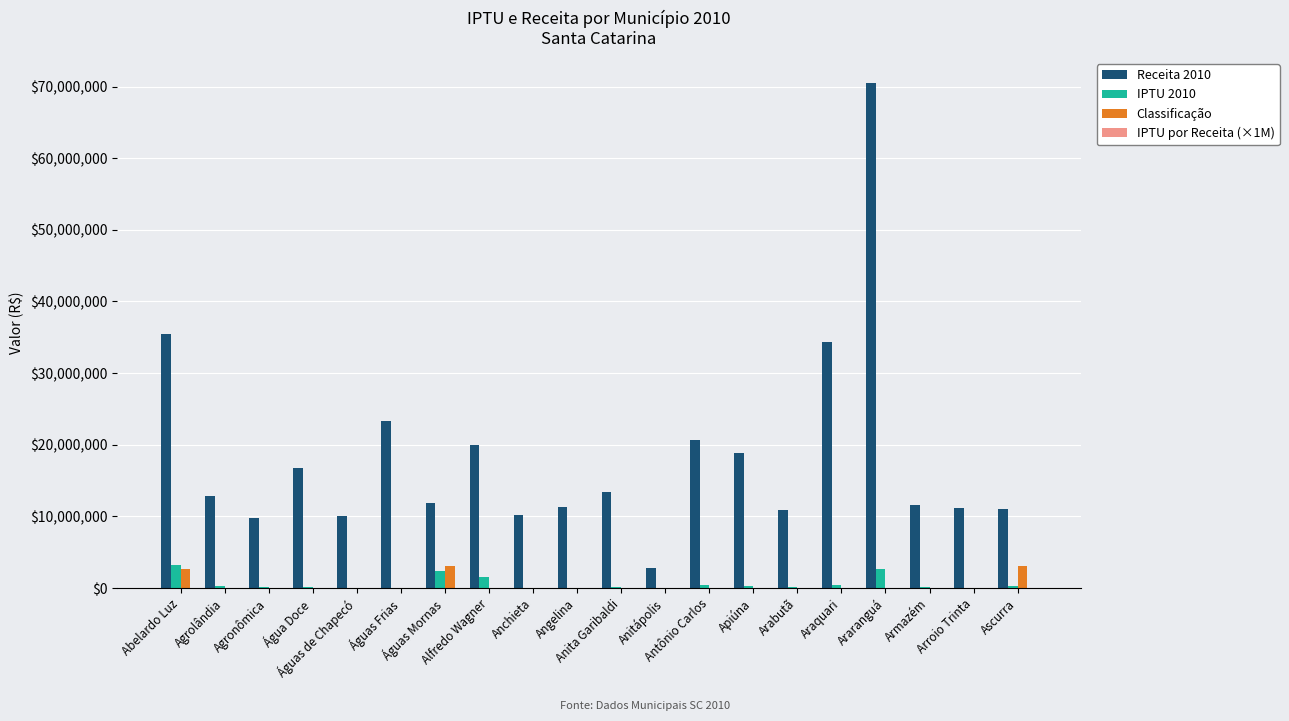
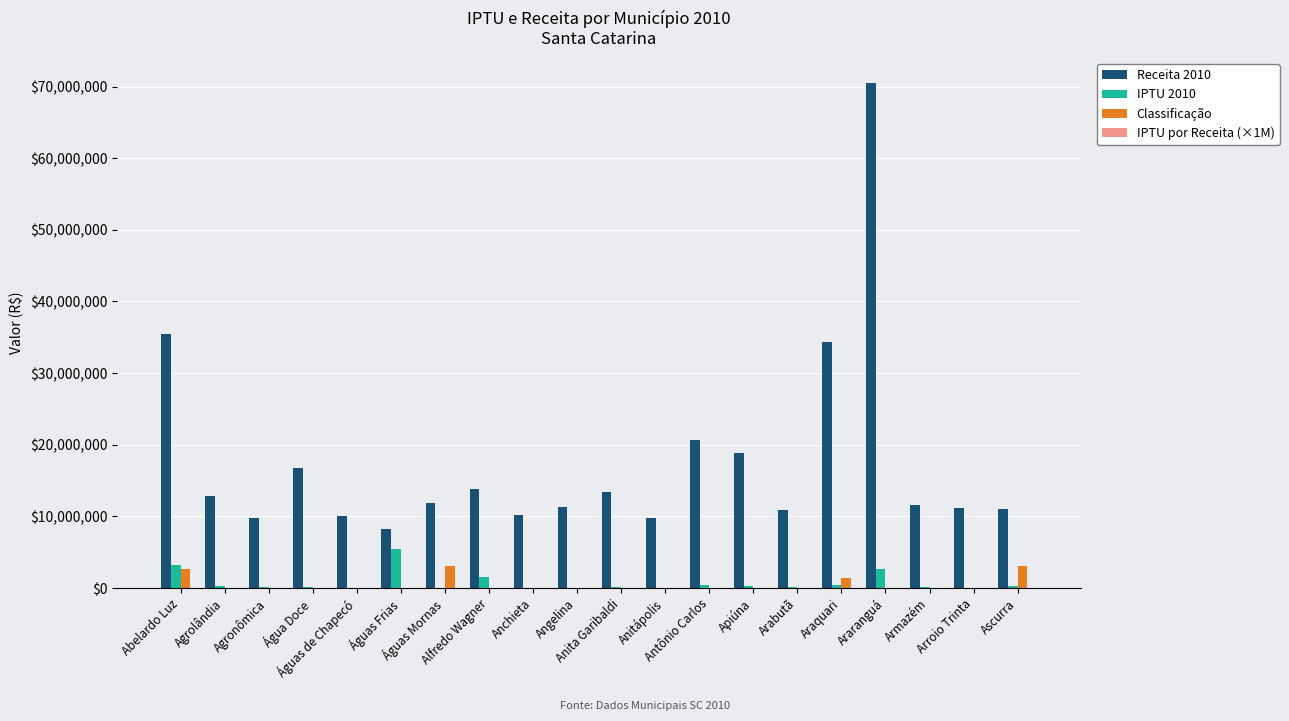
Receita 2010, Águas Frias: $23,000,000 -> $8,000,000
IPTU 2010, Águas Frias: $0 -> $5,000,000
IPTU 2010, Águas Mornas: $2,000,000 -> $0
Receita 2010, Alfredo Wagner: $20,000,000 -> $14,000,000
Receita 2010, Anitápolis: $3,000,000 -> $10,000,000
Classificação, Araquari: $0 -> $1,000,000
